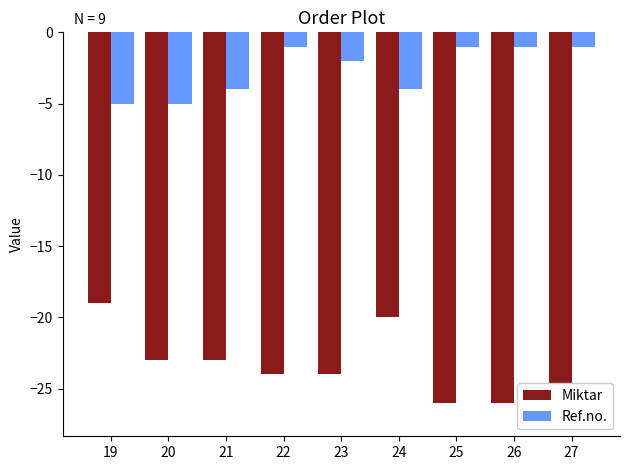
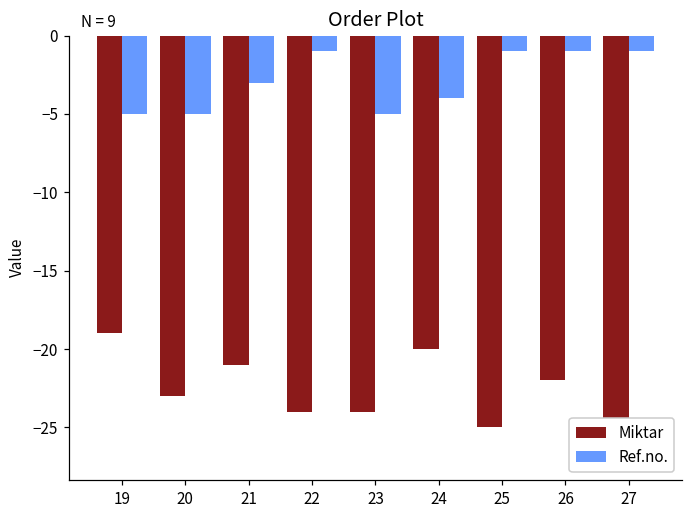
Miktar, 21: -23.0 -> -21.0
Ref.no., 21: -4.0 -> -3.0
Ref.no., 23: -2.0 -> -5.0
Miktar, 25: -26.0 -> -25.0
Miktar, 26: -26.0 -> -22.0
